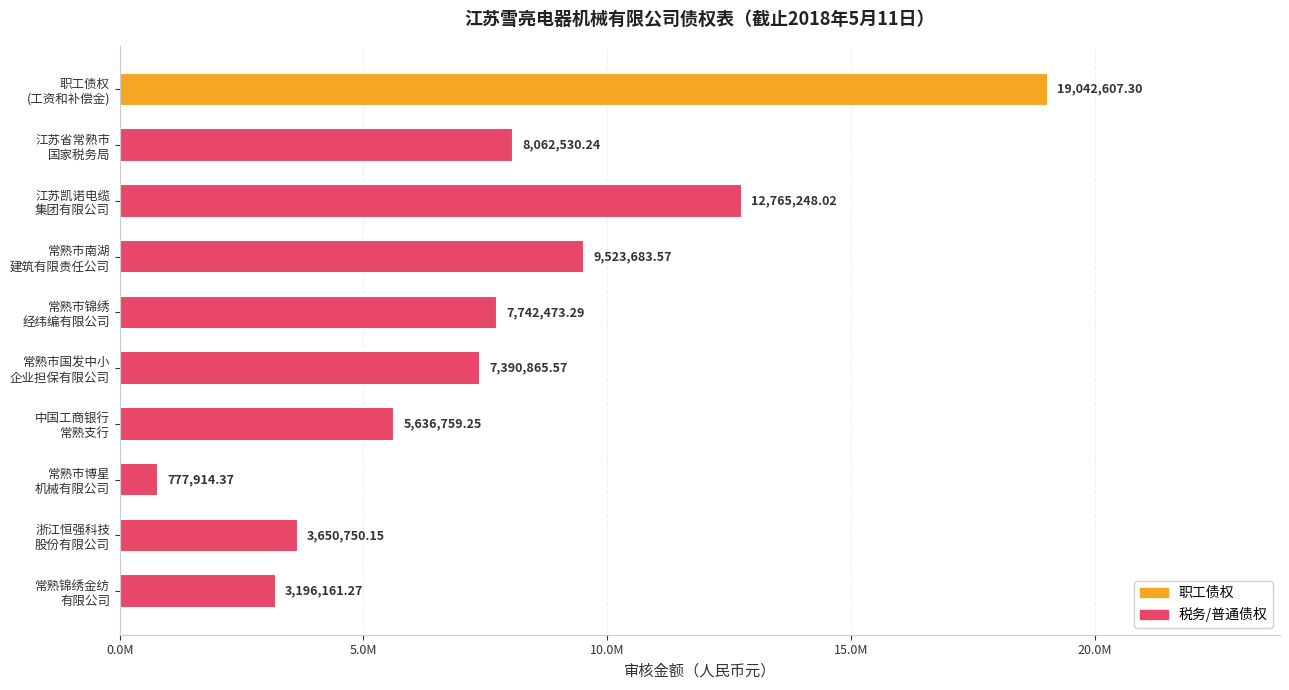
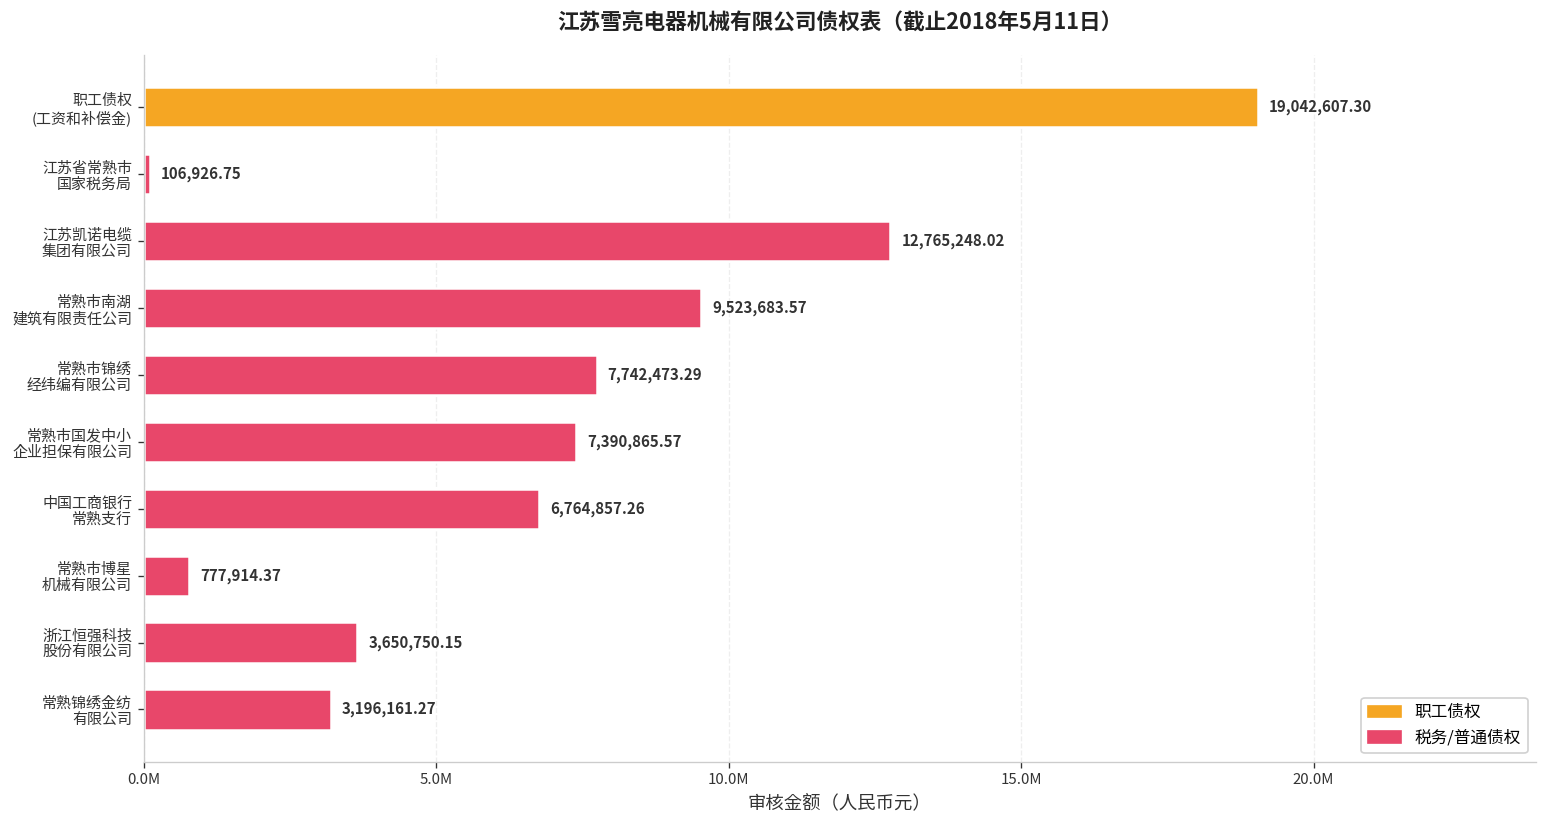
江苏省常熟市 国家税务局: 8,062,530.24 -> 106,926.75
中国工商银行 常熟支行: 5,636,759.25 -> 6,764,857.26
